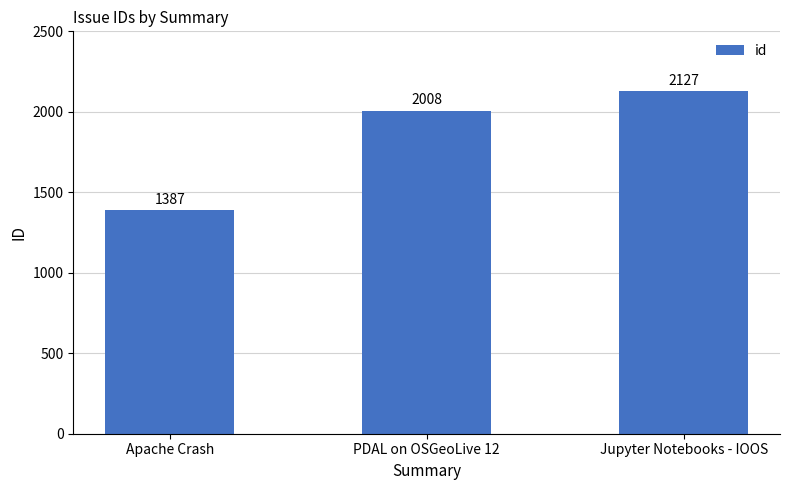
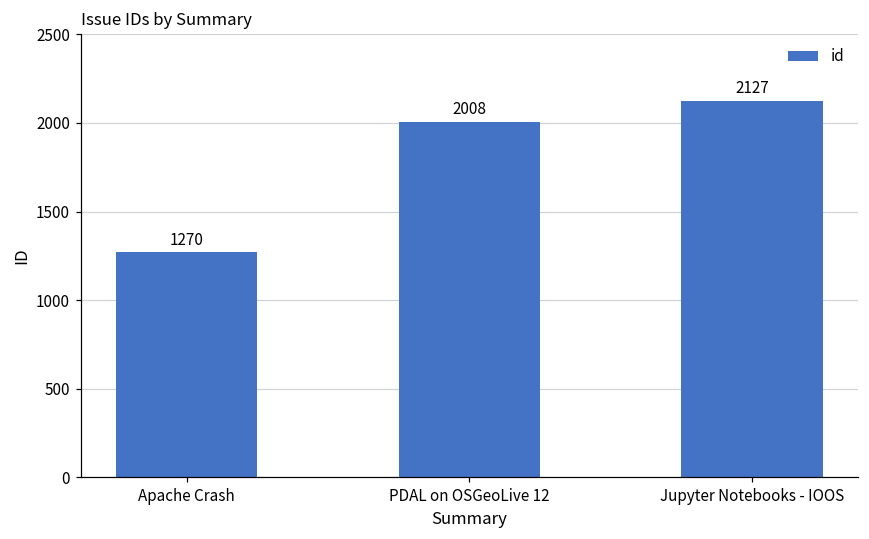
Apache Crash: 1387 -> 1270
